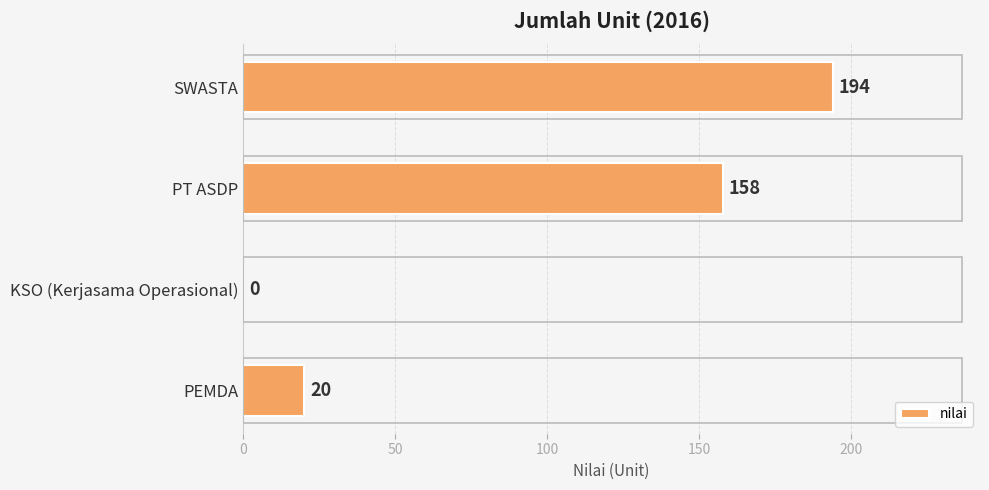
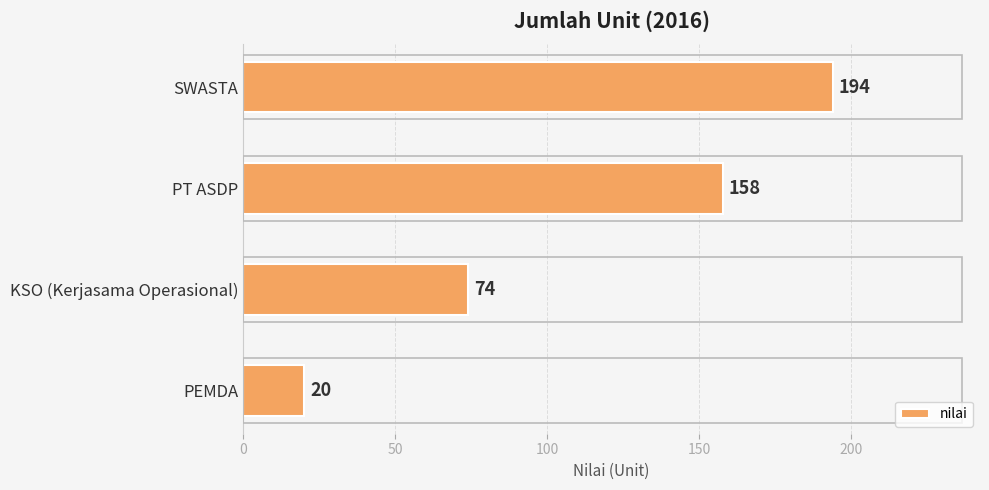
KSO (Kerjasama Operasional): 0 -> 74
